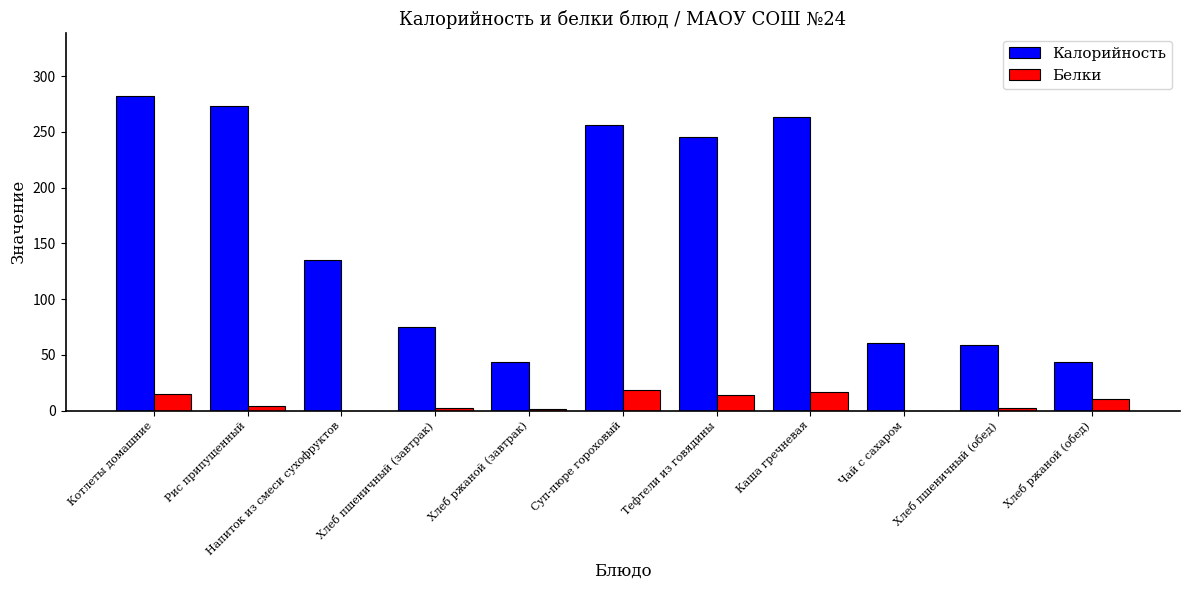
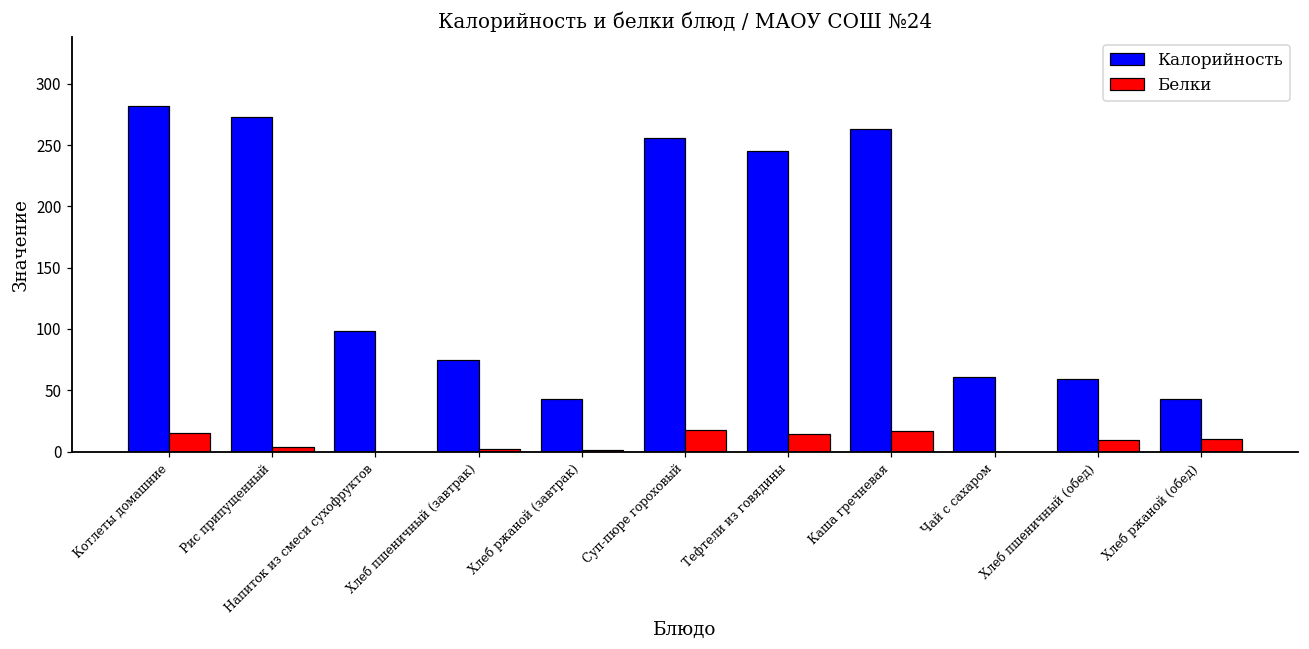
Калорийность, Напиток из смеси сухофруктов: 135 -> 98
Белки, Хлеб пшеничный (обед): 2 -> 10
